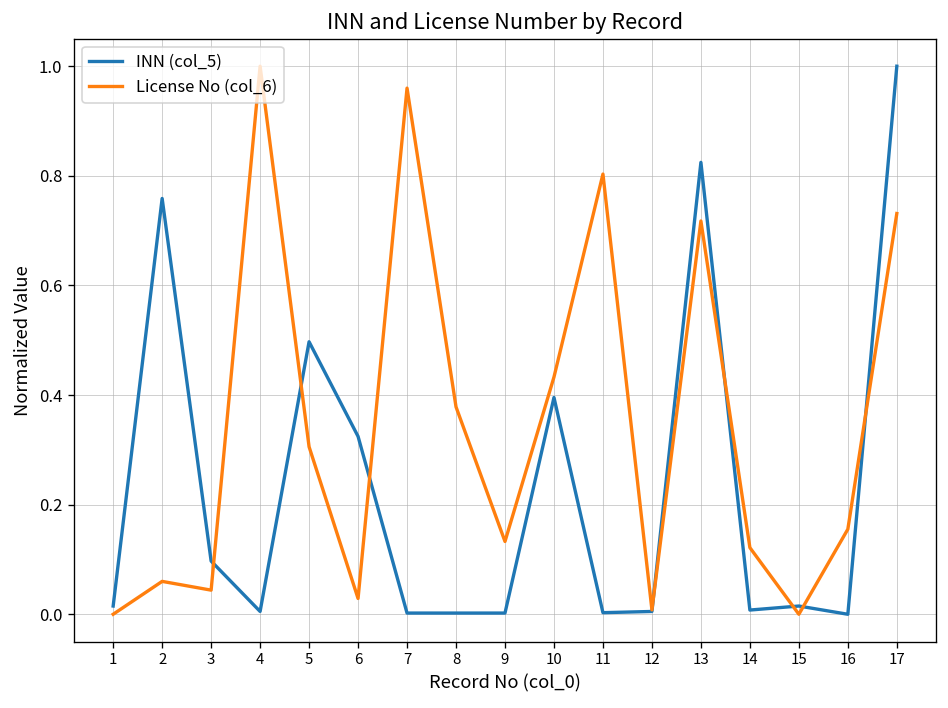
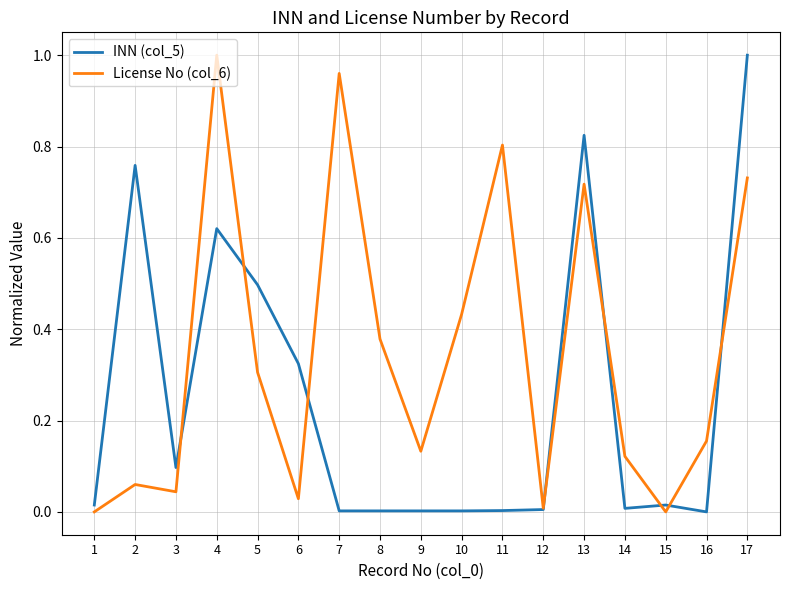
INN (col_5), 4: 0.01 -> 0.62
INN (col_5), 10: 0.40 -> 0.00
